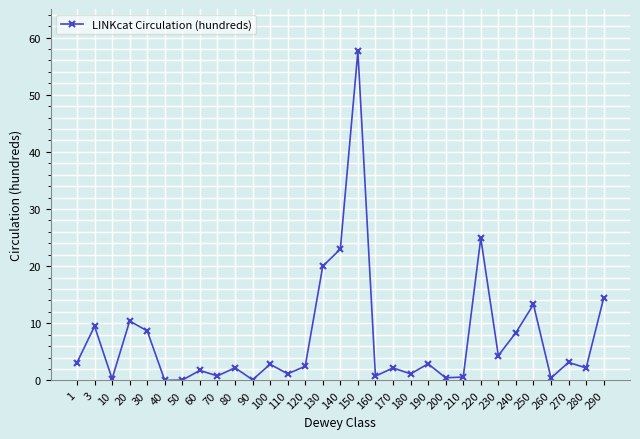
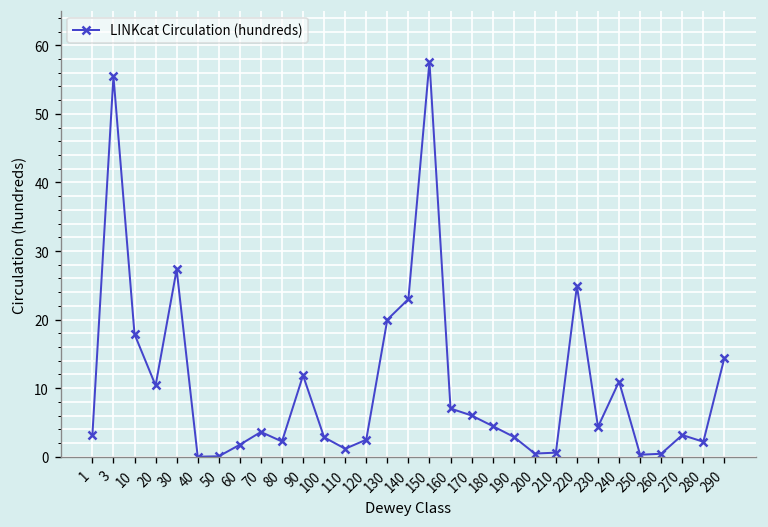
3: 9 -> 56
10: 0 -> 18
30: 9 -> 27
70: 1 -> 4
90: 0 -> 12
160: 1 -> 7
170: 2 -> 6
180: 1 -> 4
240: 8 -> 11
250: 13 -> 0
